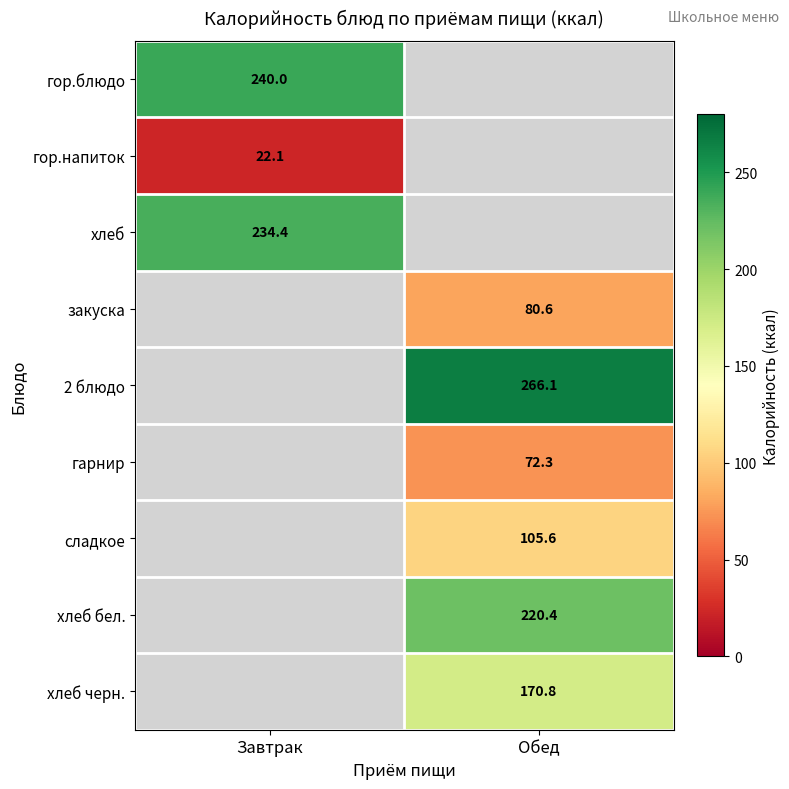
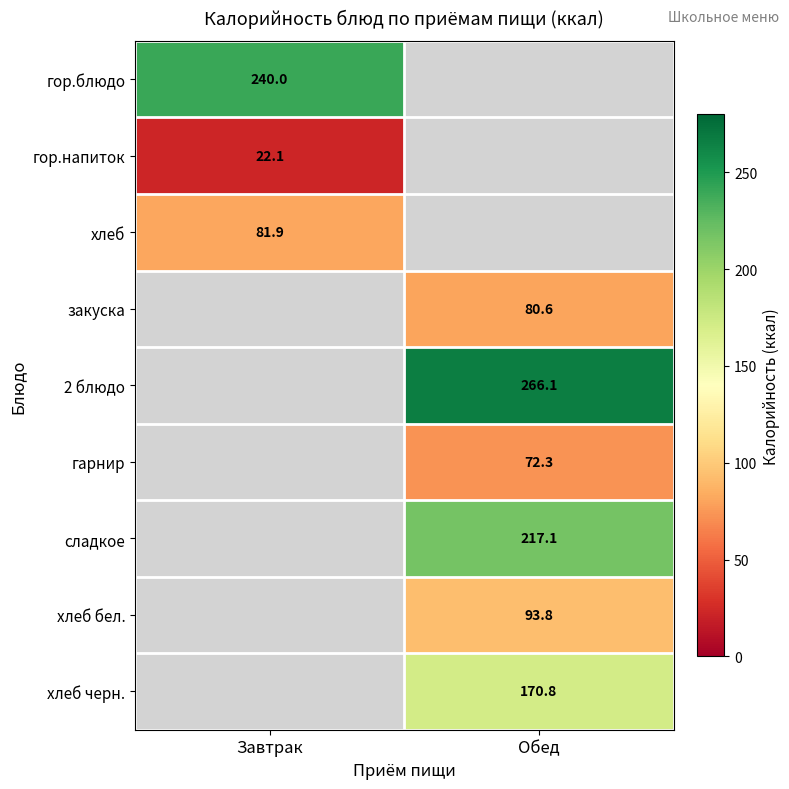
хлеб, Завтрак: 234.4 -> 81.9
сладкое, Обед: 105.6 -> 217.1
хлеб бел., Обед: 220.4 -> 93.8
